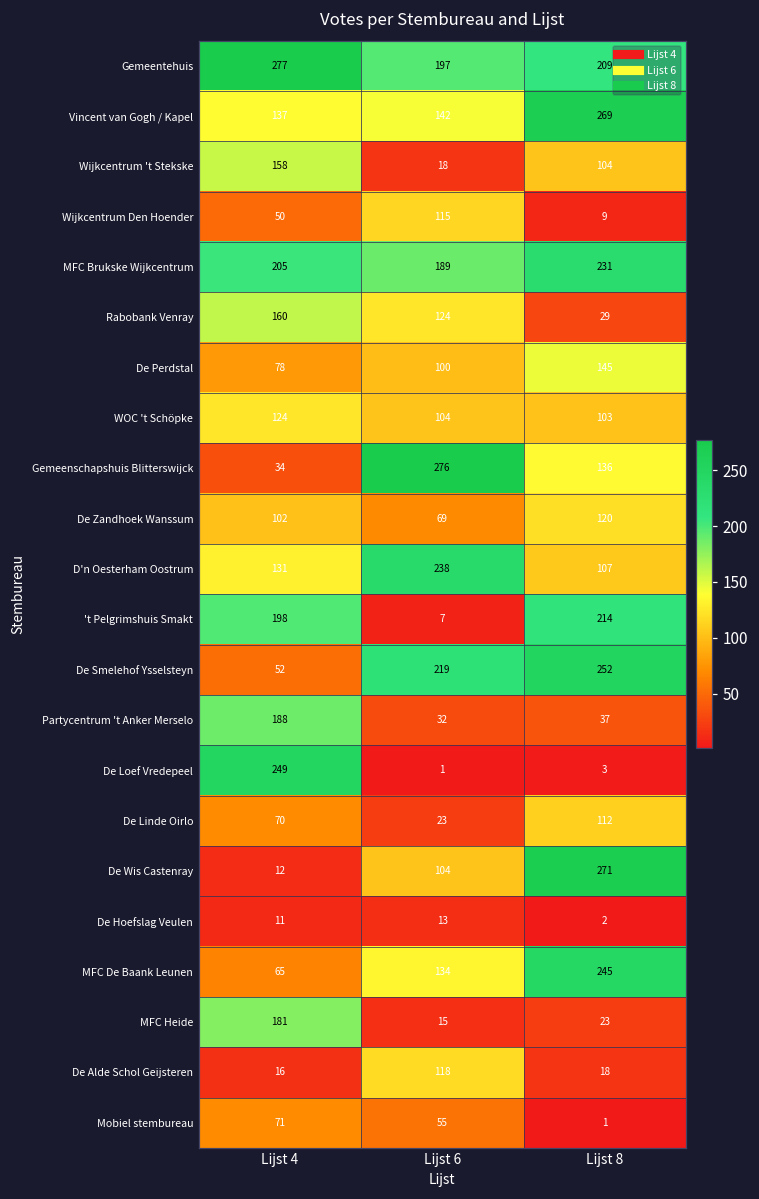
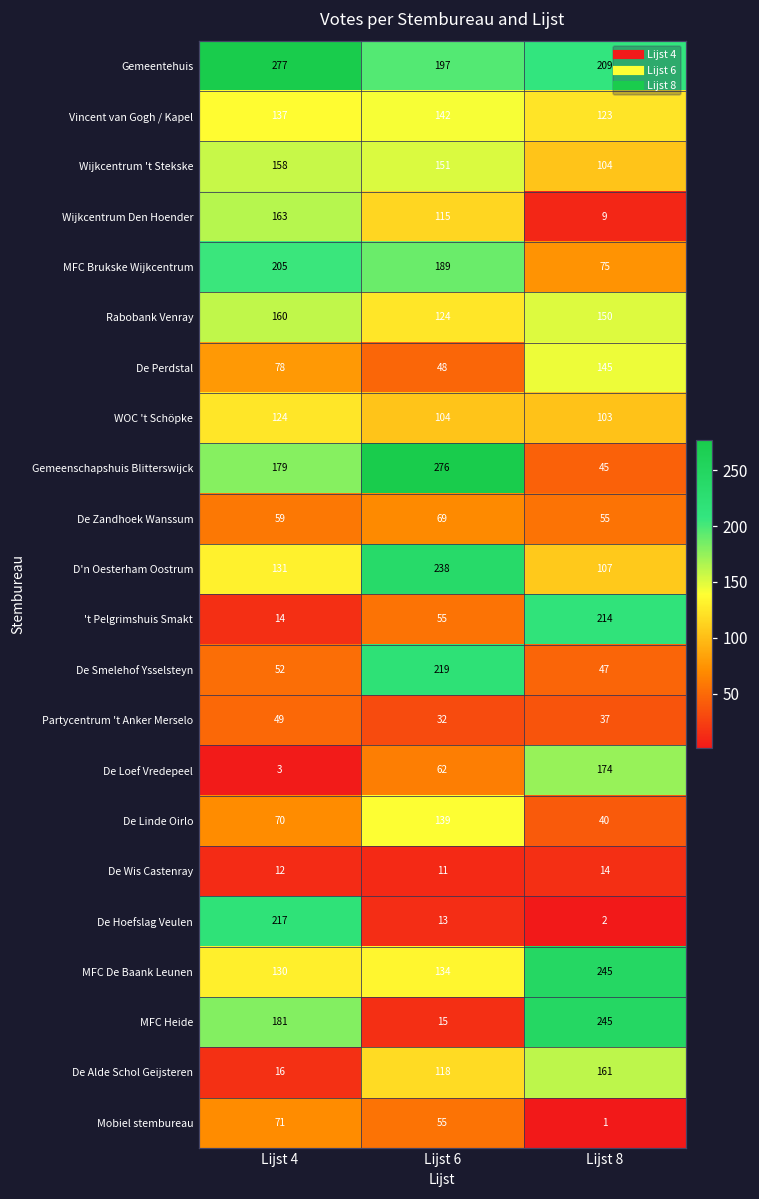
Vincent van Gogh / Kapel, Lijst 8: 269 -> 123
Wijkcentrum 't Stekske, Lijst 6: 18 -> 151
Wijkcentrum Den Hoender, Lijst 4: 50 -> 163
MFC Brukske Wijkcentrum, Lijst 8: 231 -> 75
Rabobank Venray, Lijst 8: 29 -> 150
De Perdstal, Lijst 6: 100 -> 48
Gemeenschapshuis Blitterswijck, Lijst 4: 34 -> 179
Gemeenschapshuis Blitterswijck, Lijst 8: 136 -> 45
De Zandhoek Wanssum, Lijst 4: 102 -> 59
De Zandhoek Wanssum, Lijst 8: 120 -> 55
't Pelgrimshuis Smakt, Lijst 4: 198 -> 14
't Pelgrimshuis Smakt, Lijst 6: 7 -> 55
De Smelehof Ysselsteyn, Lijst 8: 252 -> 47
Partycentrum 't Anker Merselo, Lijst 4: 188 -> 49
De Loef Vredepeel, Lijst 4: 249 -> 3
De Loef Vredepeel, Lijst 6: 1 -> 62
De Loef Vredepeel, Lijst 8: 3 -> 174
De Linde Oirlo, Lijst 6: 23 -> 139
De Linde Oirlo, Lijst 8: 112 -> 40
De Wis Castenray, Lijst 6: 104 -> 11
De Wis Castenray, Lijst 8: 271 -> 14
De Hoefslag Veulen, Lijst 4: 11 -> 217
MFC De Baank Leunen, Lijst 4: 65 -> 130
MFC Heide, Lijst 8: 23 -> 245
De Alde Schol Geijsteren, Lijst 8: 18 -> 161
